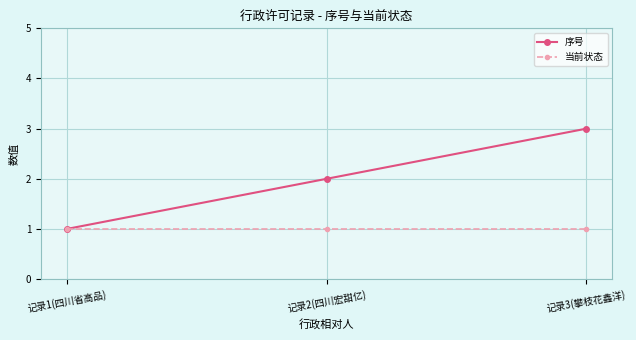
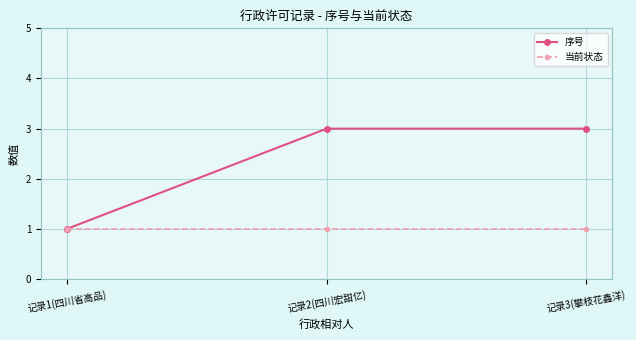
序号, 记录2(四川宏甜亿): 2 -> 3
